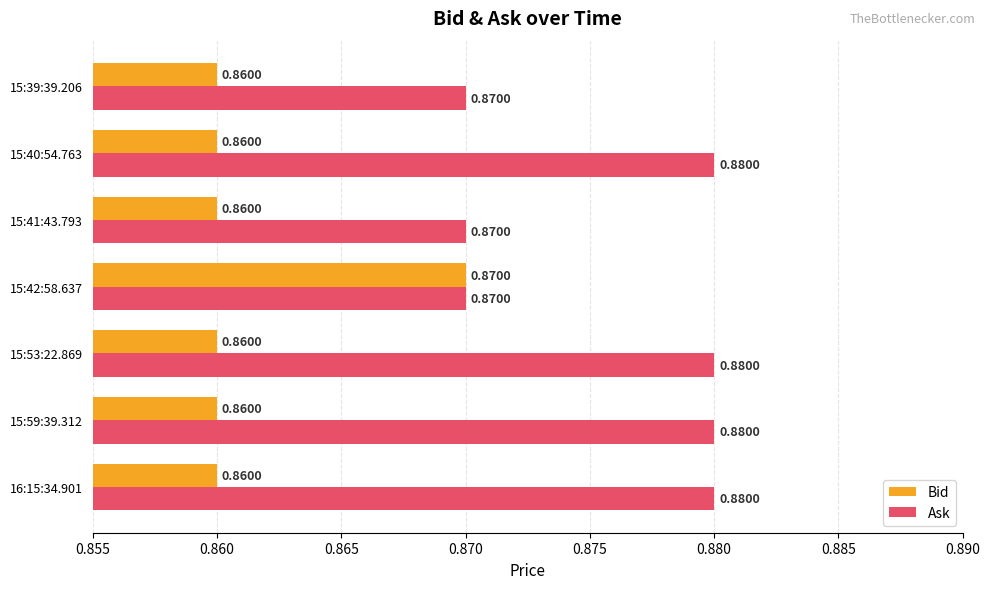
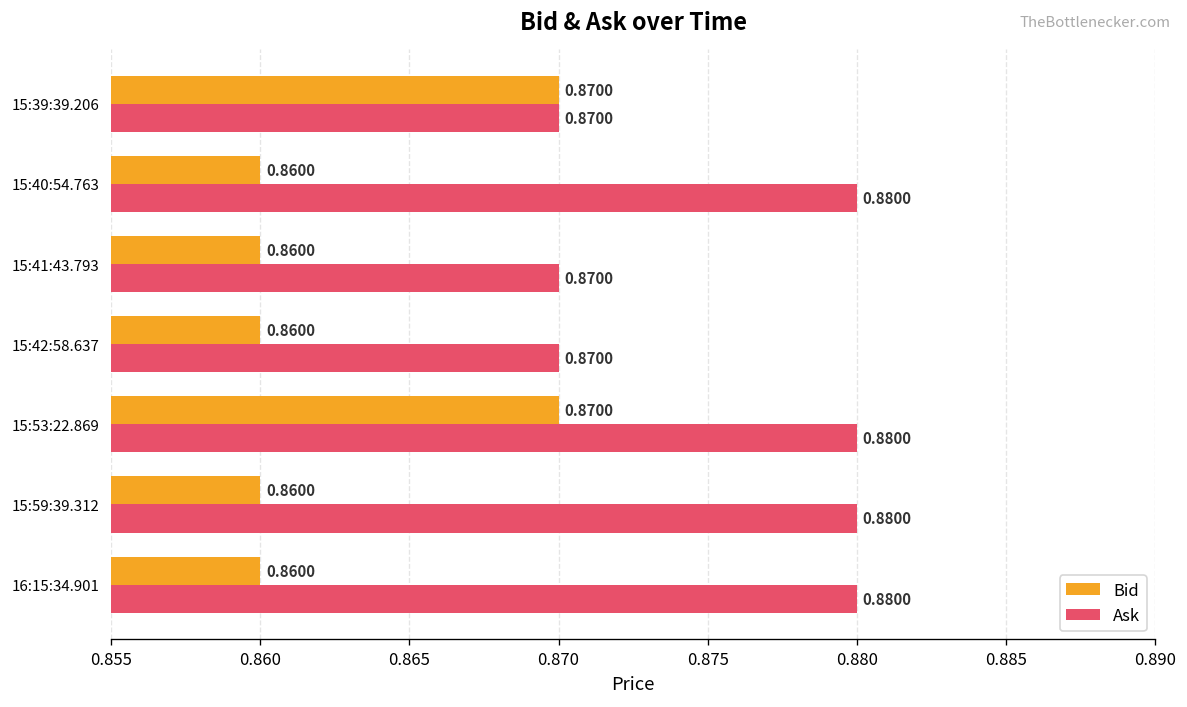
Bid, 15:39:39.206: 0.8600 -> 0.8700
Bid, 15:42:58.637: 0.8700 -> 0.8600
Bid, 15:53:22.869: 0.8600 -> 0.8700
